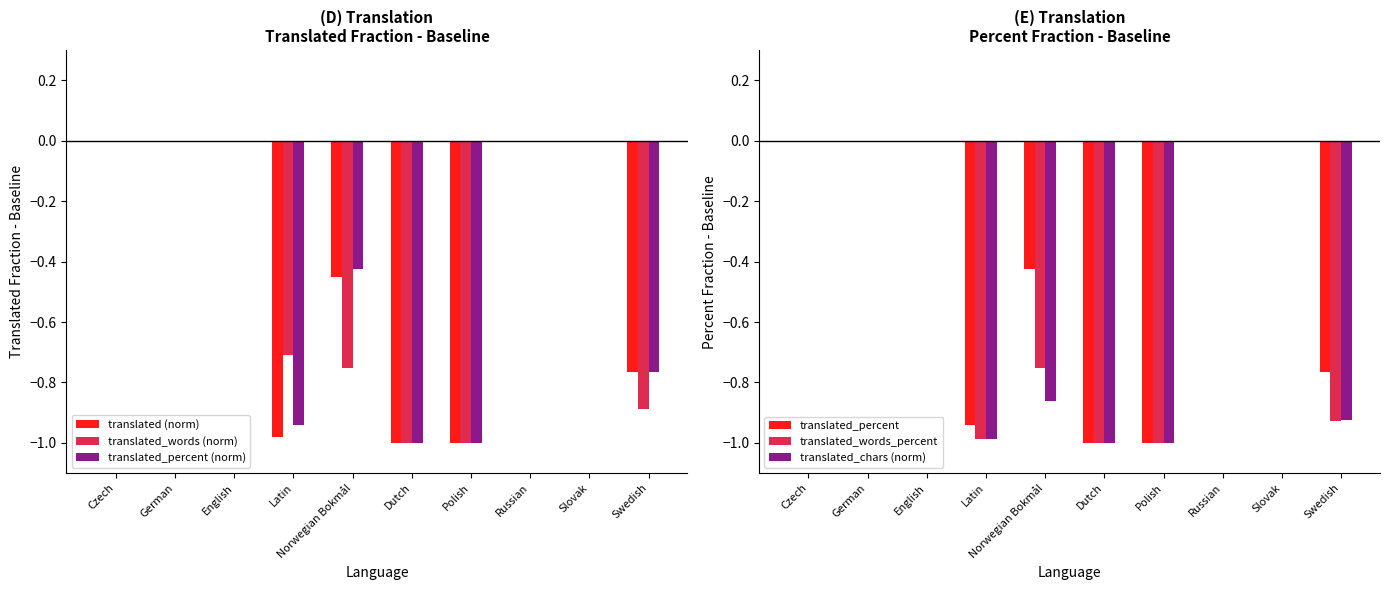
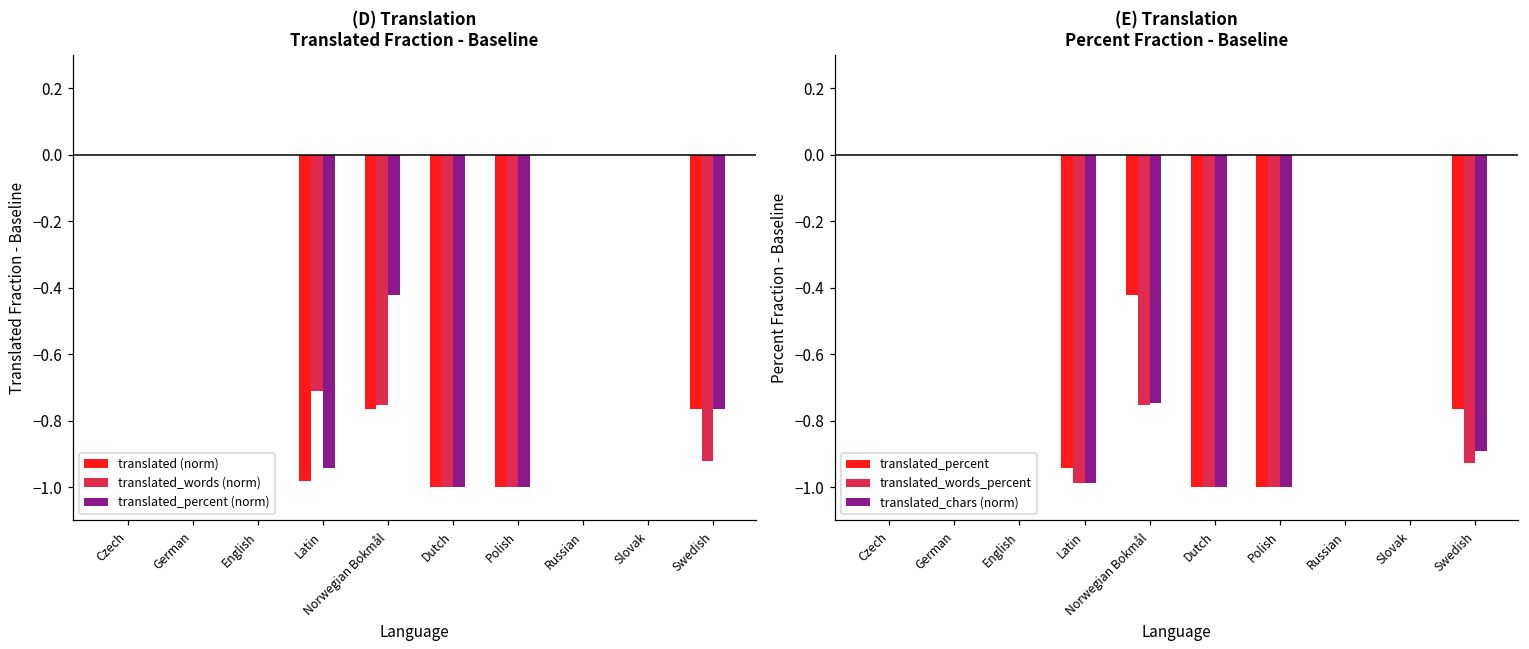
(D) Translation Translated Fraction - Baseline, translated (norm), Norwegian Bokmål: -0.45 -> -0.76
(D) Translation Translated Fraction - Baseline, translated_words (norm), Swedish: -0.89 -> -0.92
(E) Translation Percent Fraction - Baseline, translated_chars (norm), Norwegian Bokmål: -0.86 -> -0.75
(E) Translation Percent Fraction - Baseline, translated_chars (norm), Swedish: -0.92 -> -0.89
